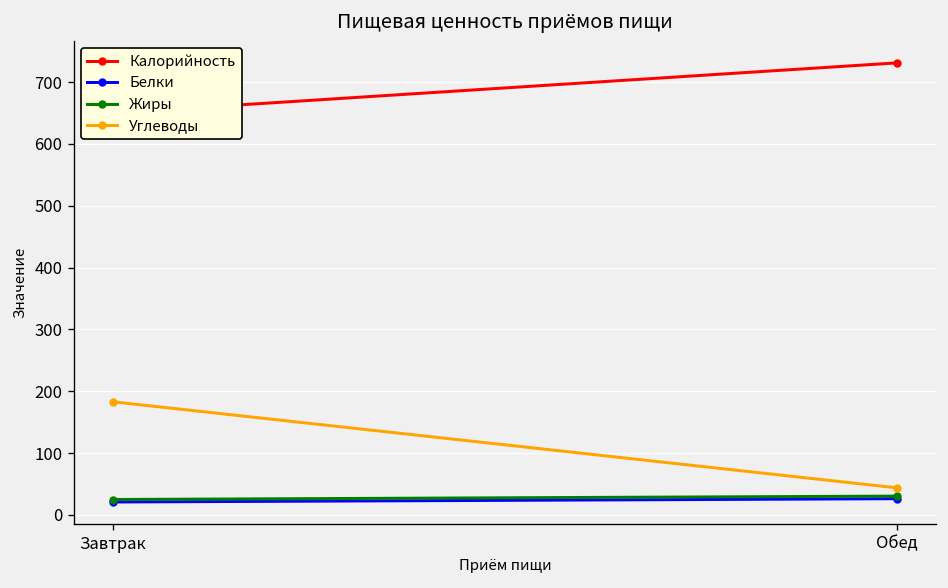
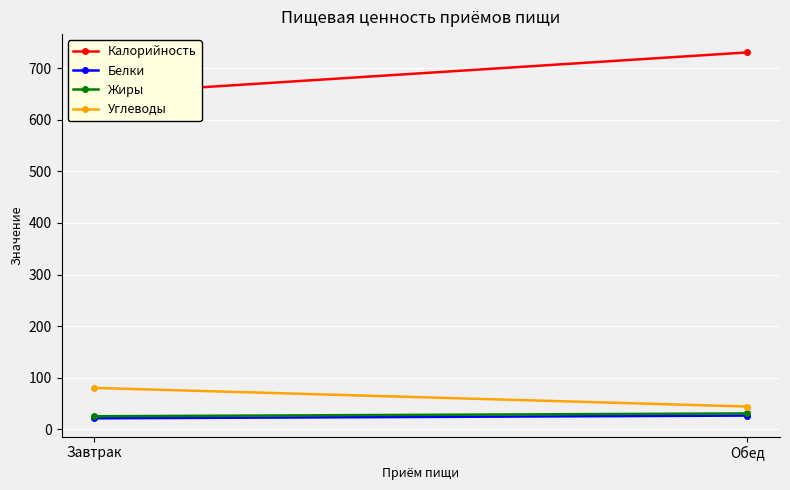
Углеводы, Завтрак: 180 -> 80
